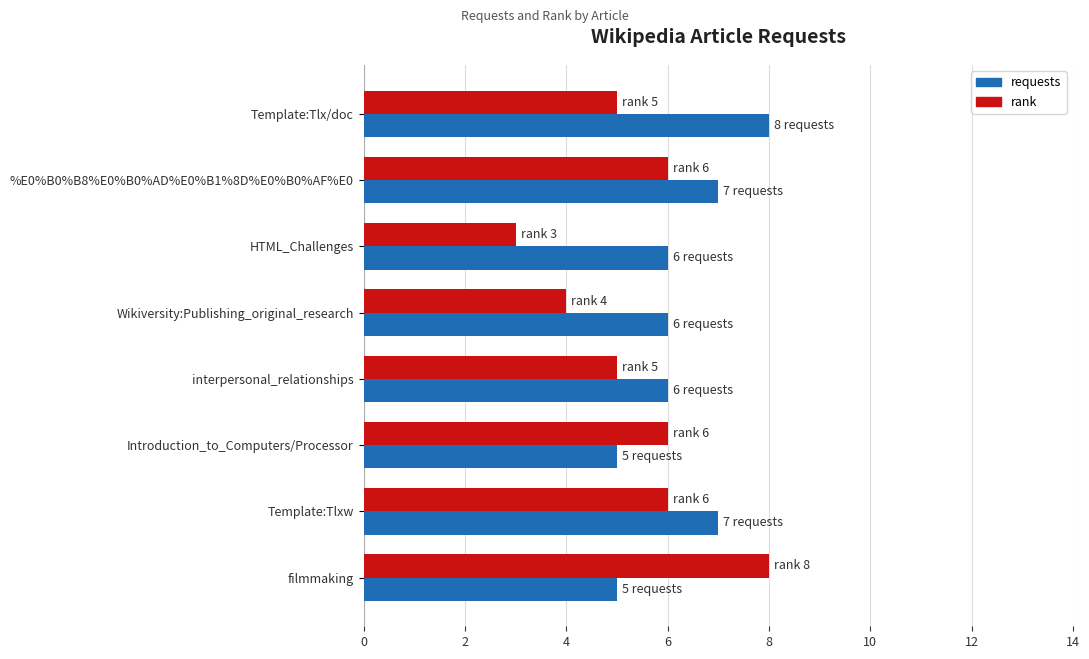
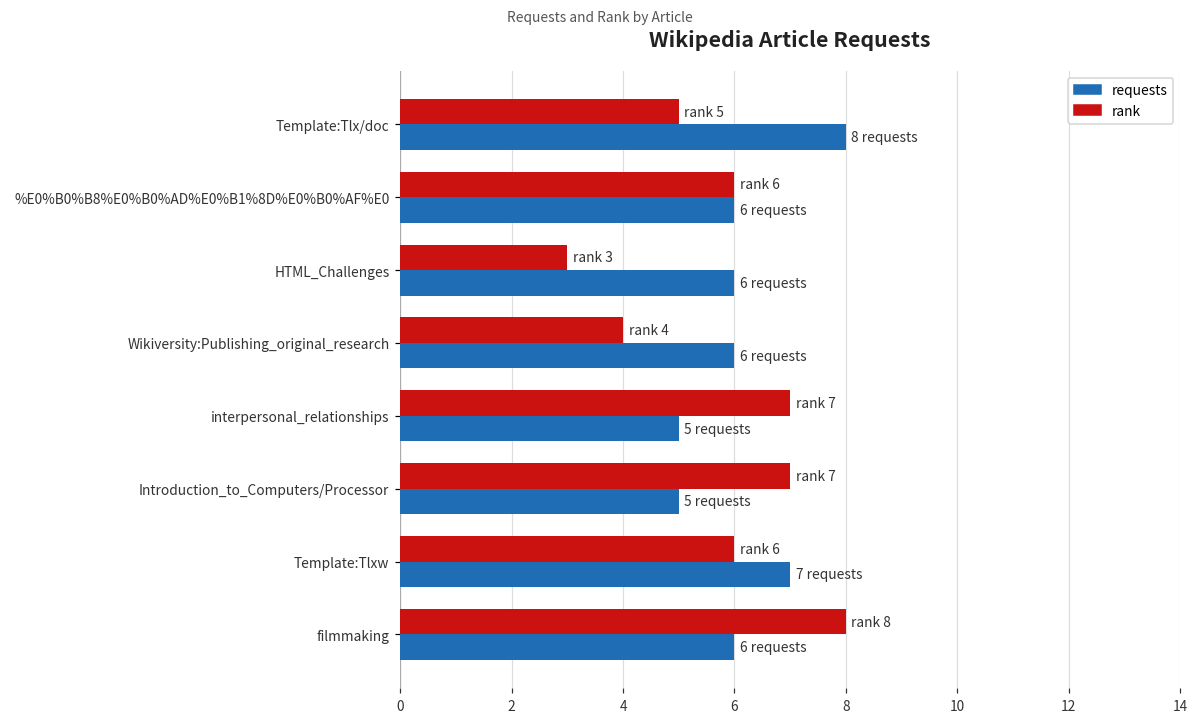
requests, %E0%B0%B8%E0%B0%AD%E0%B1%8D%E0%B0%AF%E0: 7 -> 6
rank, interpersonal_relationships: 5 -> 7
requests, interpersonal_relationships: 6 -> 5
rank, Introduction_to_Computers/Processor: 6 -> 7
requests, filmmaking: 5 -> 6
